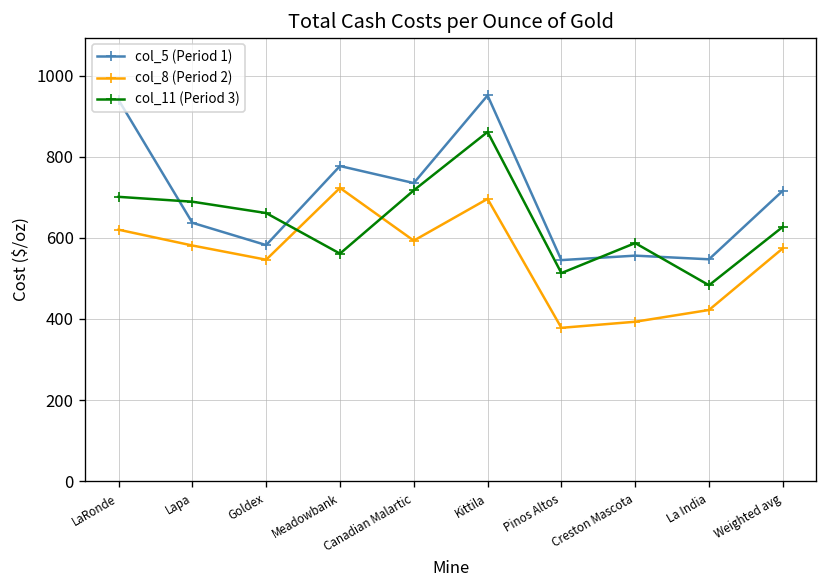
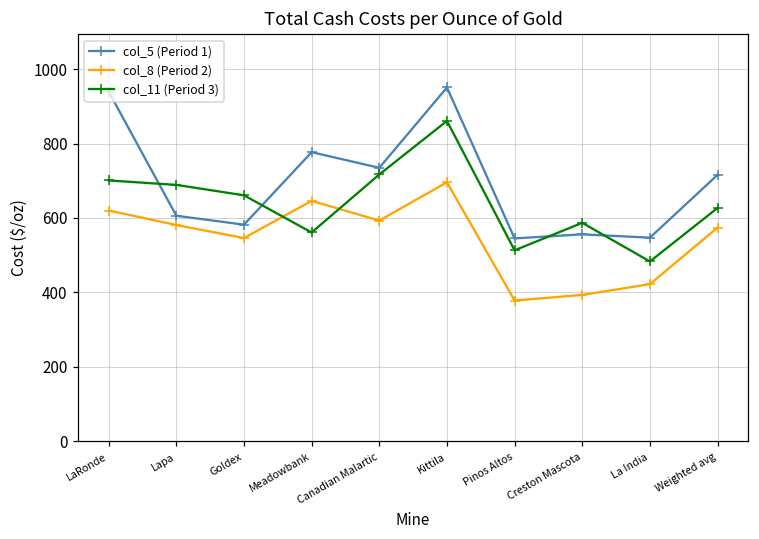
col_5 (Period 1), Lapa: 640 -> 610
col_8 (Period 2), Meadowbank: 720 -> 650
